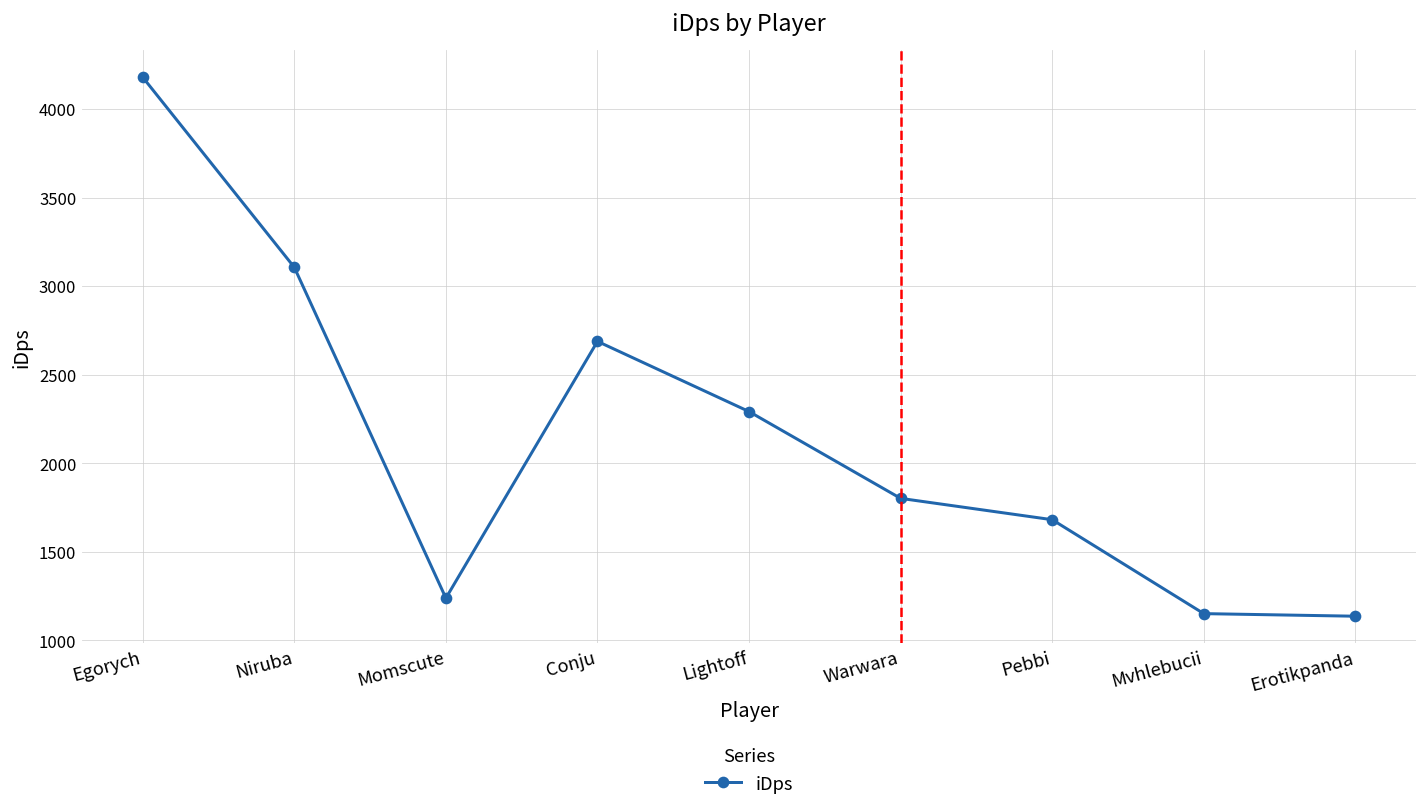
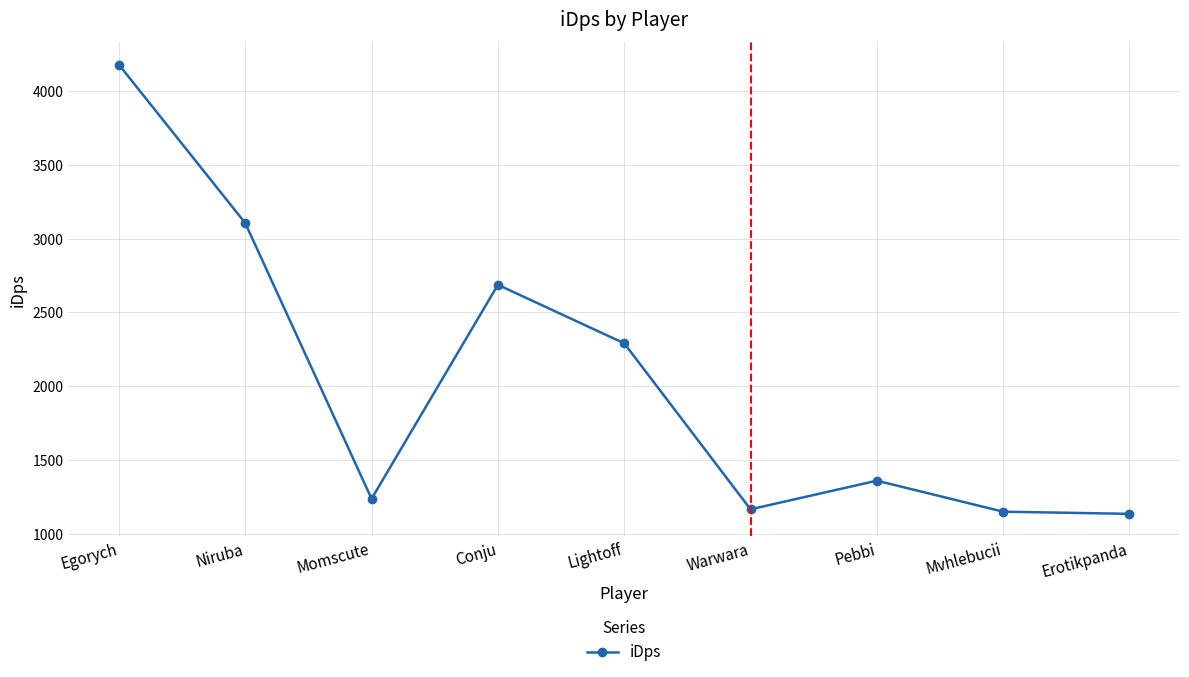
Warwara: 1800 -> 1170
Pebbi: 1680 -> 1360
